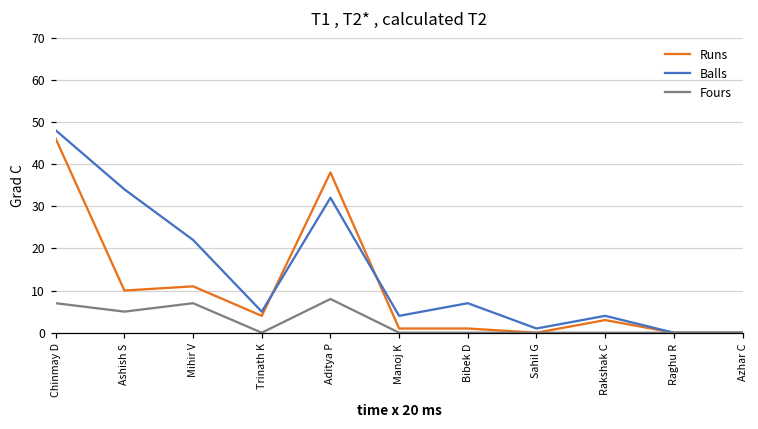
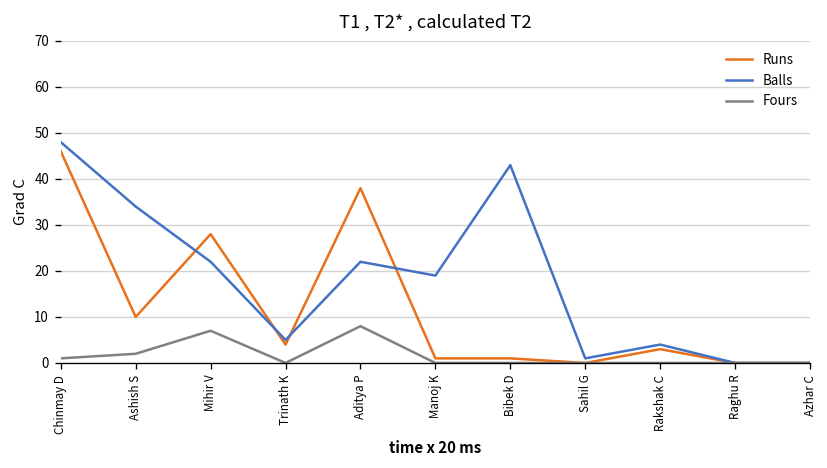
Fours, Chinmay D: 7 -> 1
Fours, Ashish S: 5 -> 2
Runs, Mihir V: 11 -> 28
Balls, Aditya P: 32 -> 22
Balls, Manoj K: 4 -> 19
Balls, Bibek D: 7 -> 43
